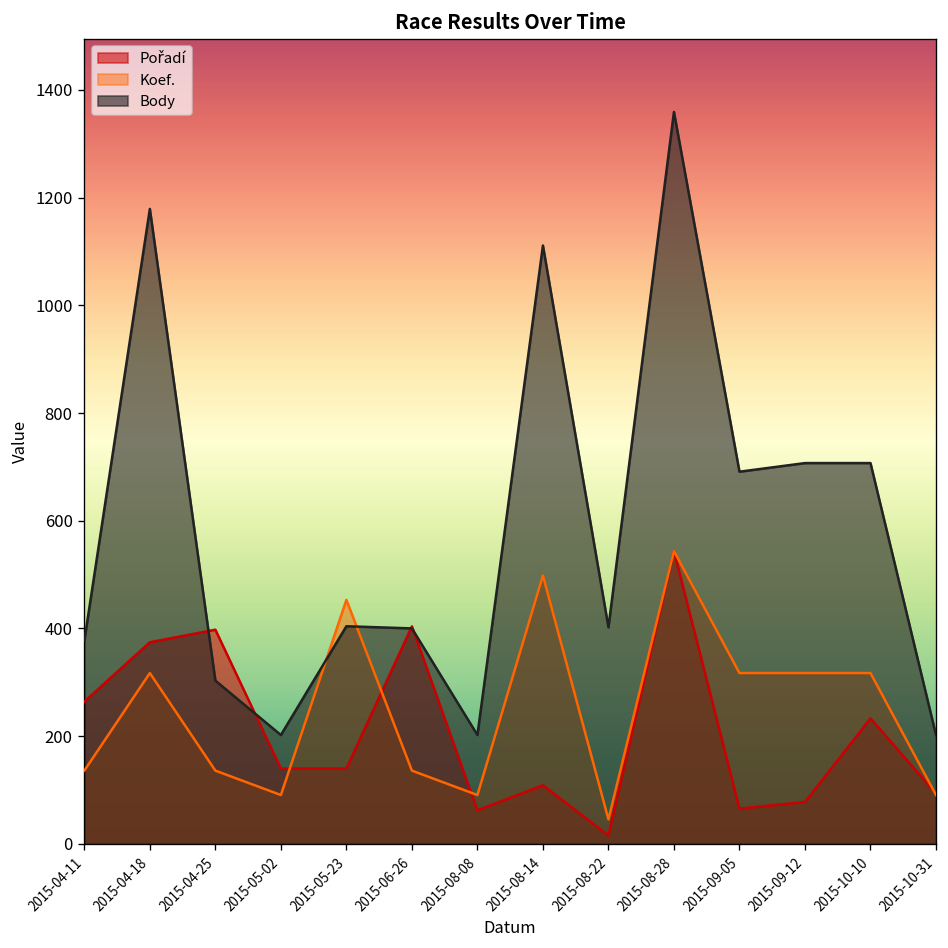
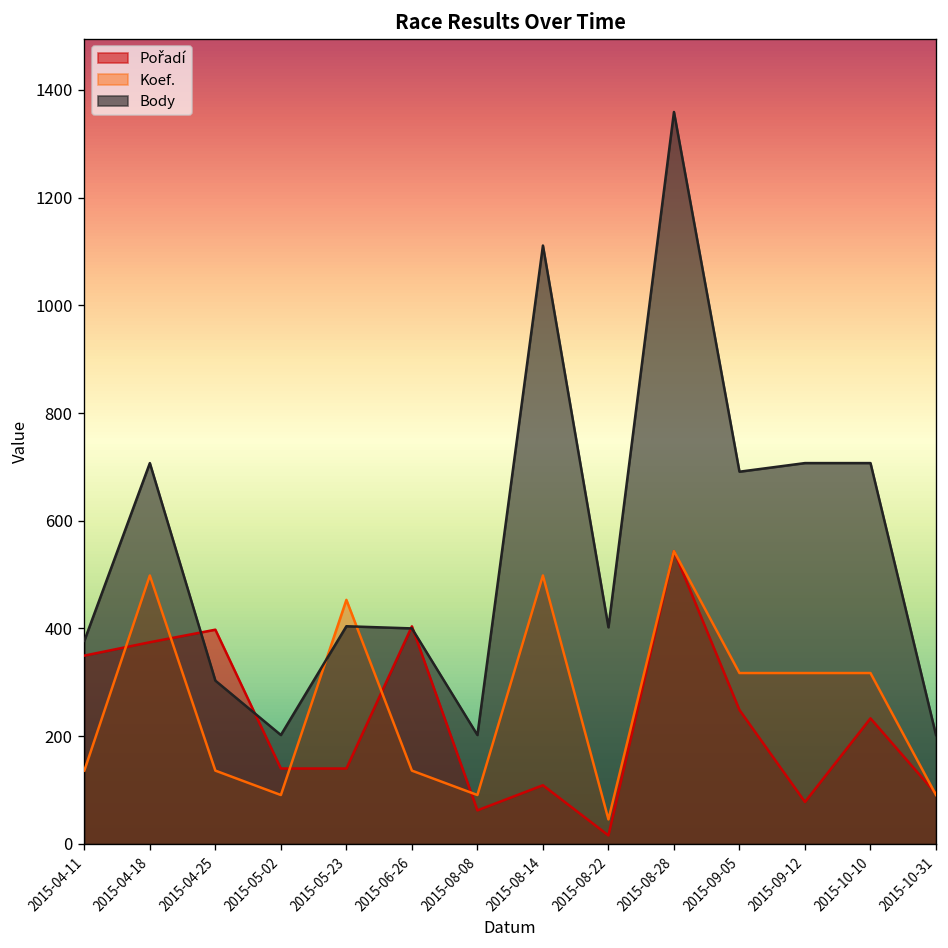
Pořadí, 2015-04-11: 260 -> 350
Koef., 2015-04-18: 320 -> 500
Body, 2015-04-18: 1180 -> 710
Pořadí, 2015-09-05: 70 -> 250
